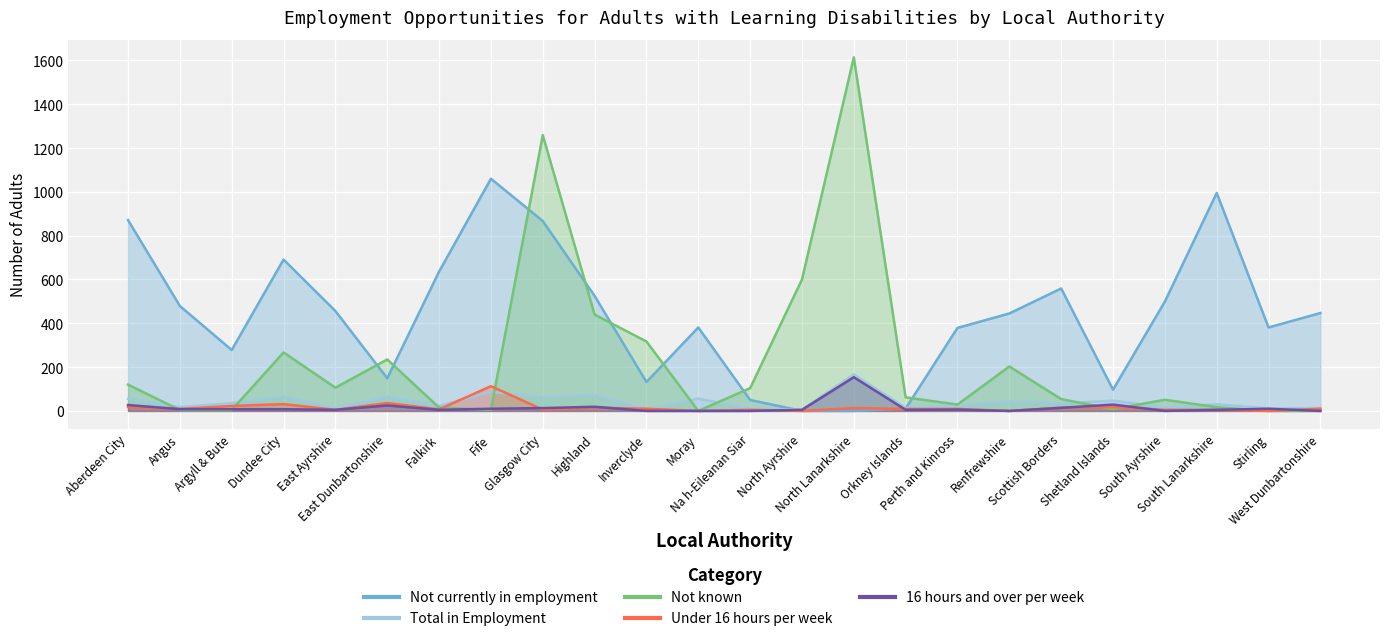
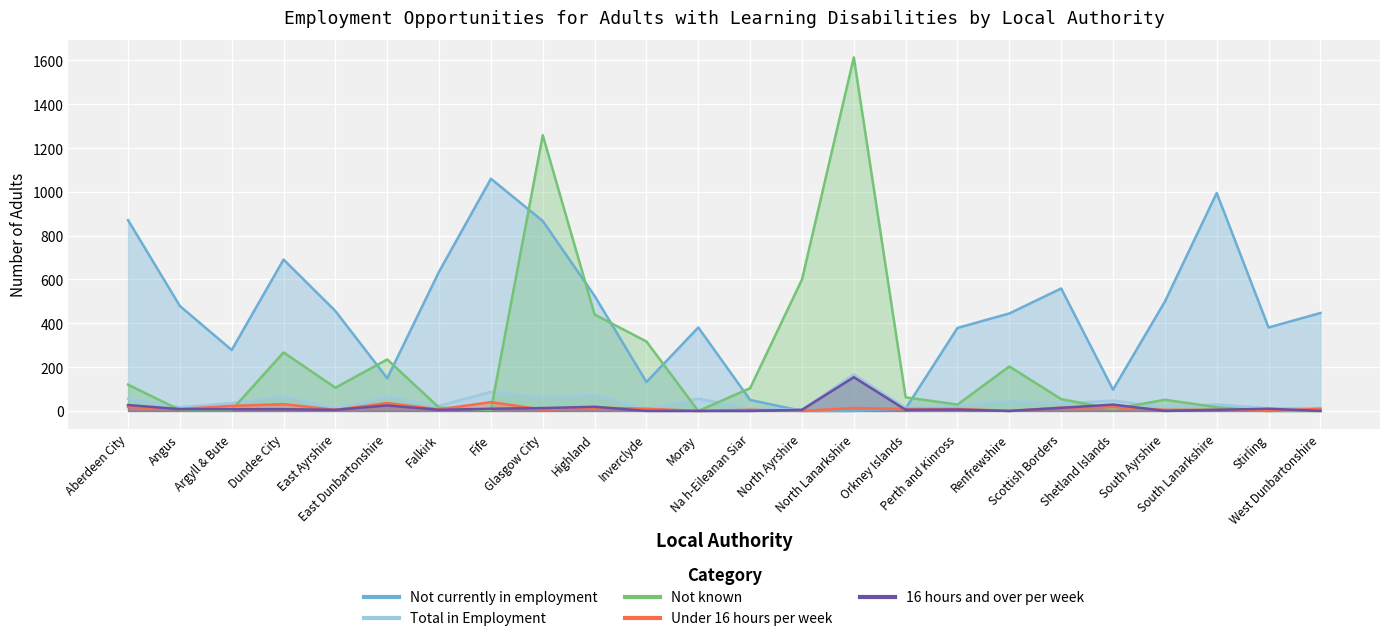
Under 16 hours per week, Fife: 110 -> 40
